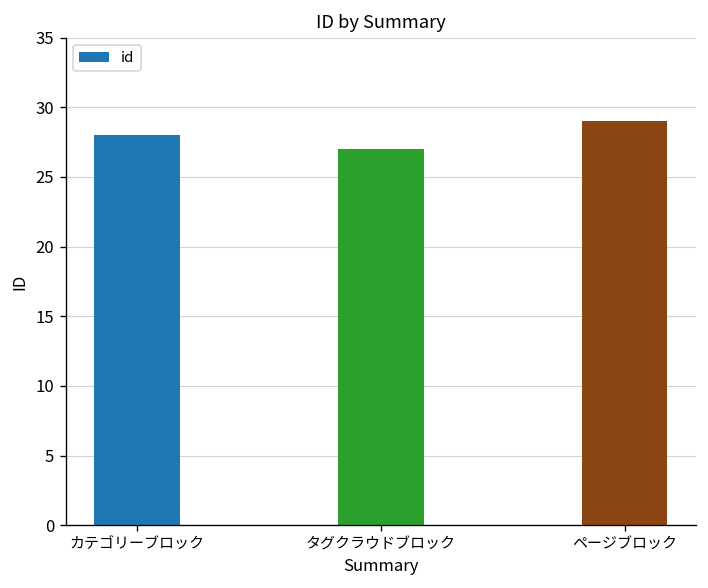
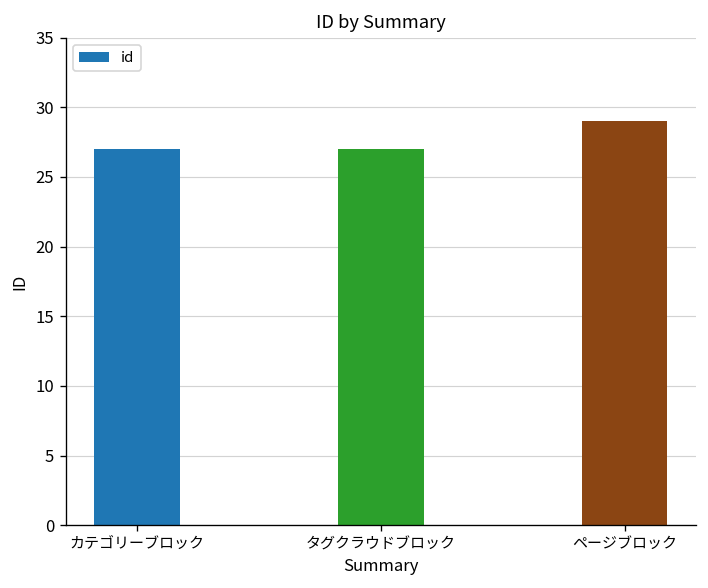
カテゴリーブロック: 28 -> 27
